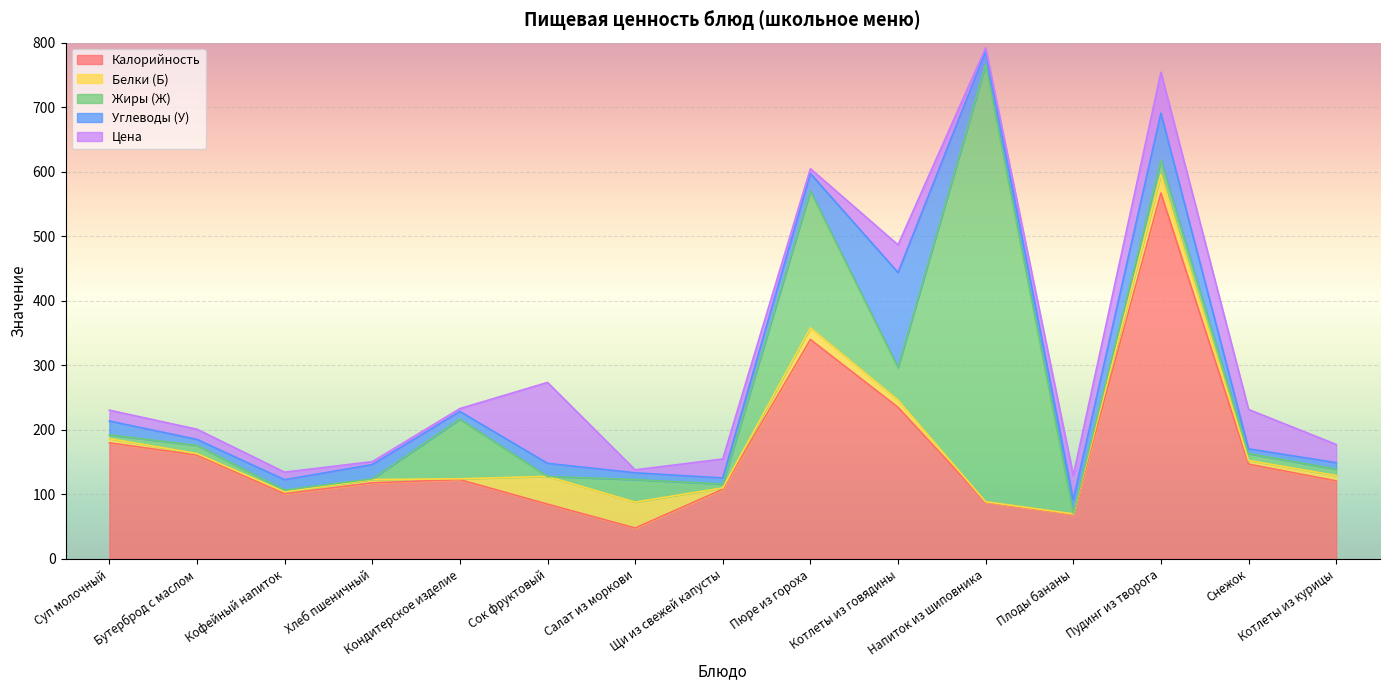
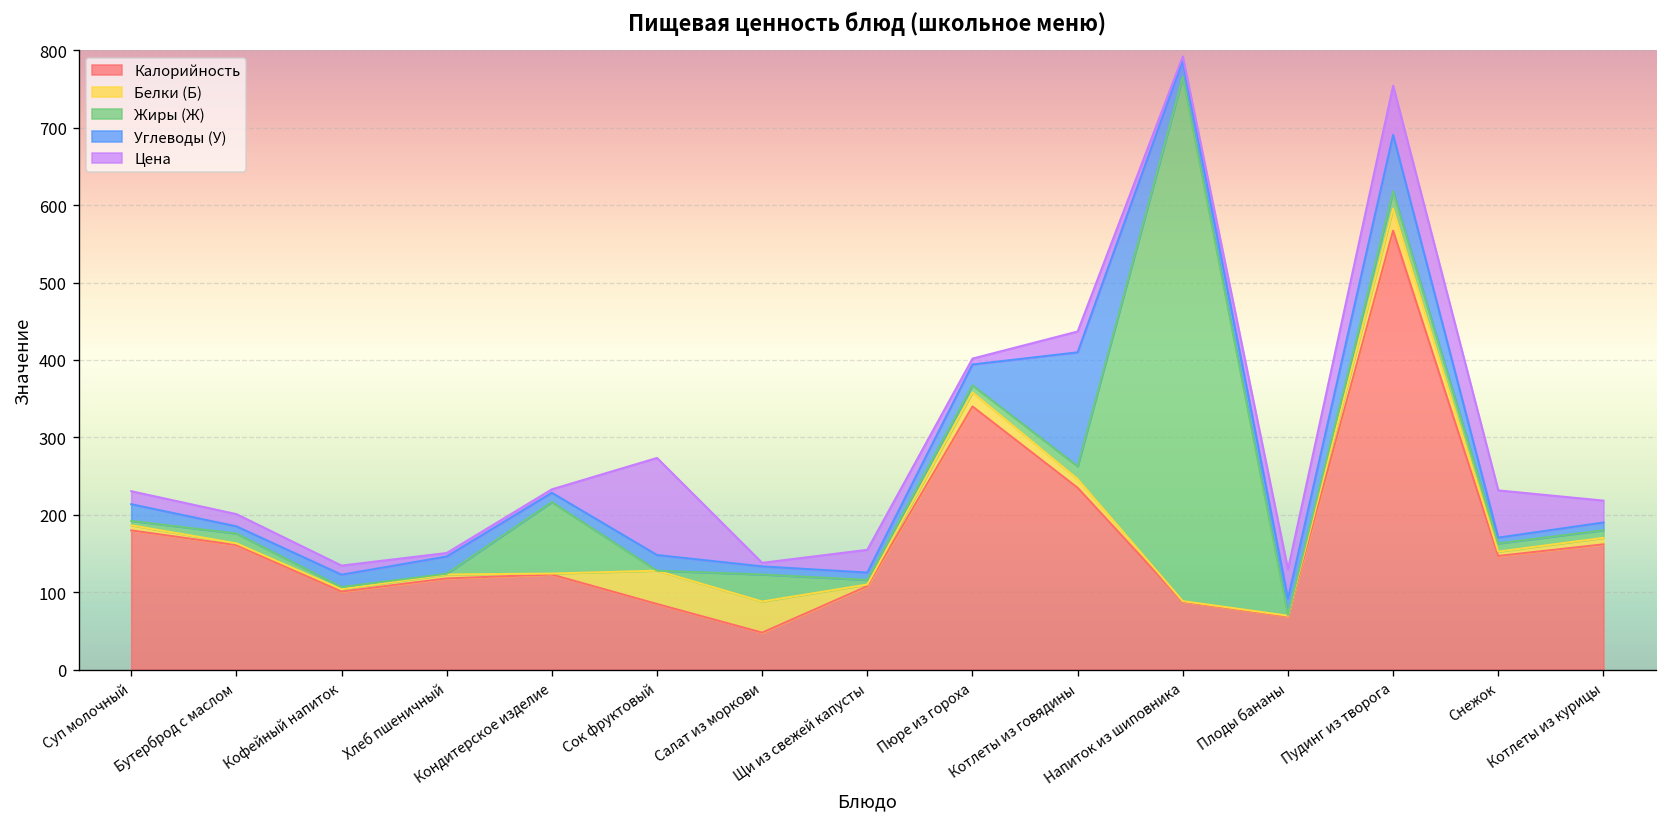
Жиры (Ж), Пюре из гороха: 210 -> 10
Жиры (Ж), Котлеты из говядины: 50 -> 20
Цена, Котлеты из говядины: 40 -> 30
Калорийность, Котлеты из курицы: 120 -> 160
